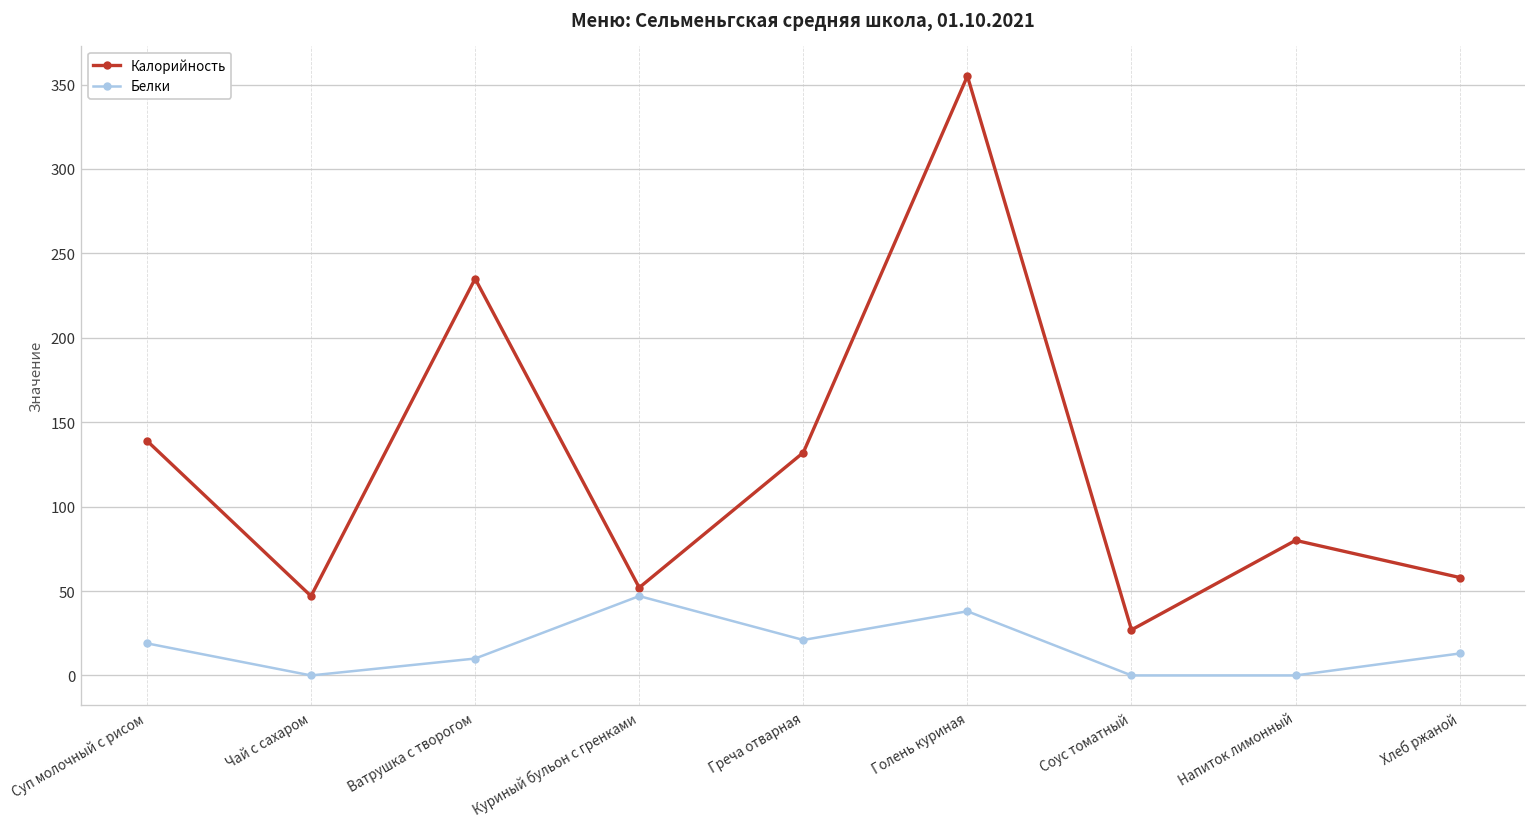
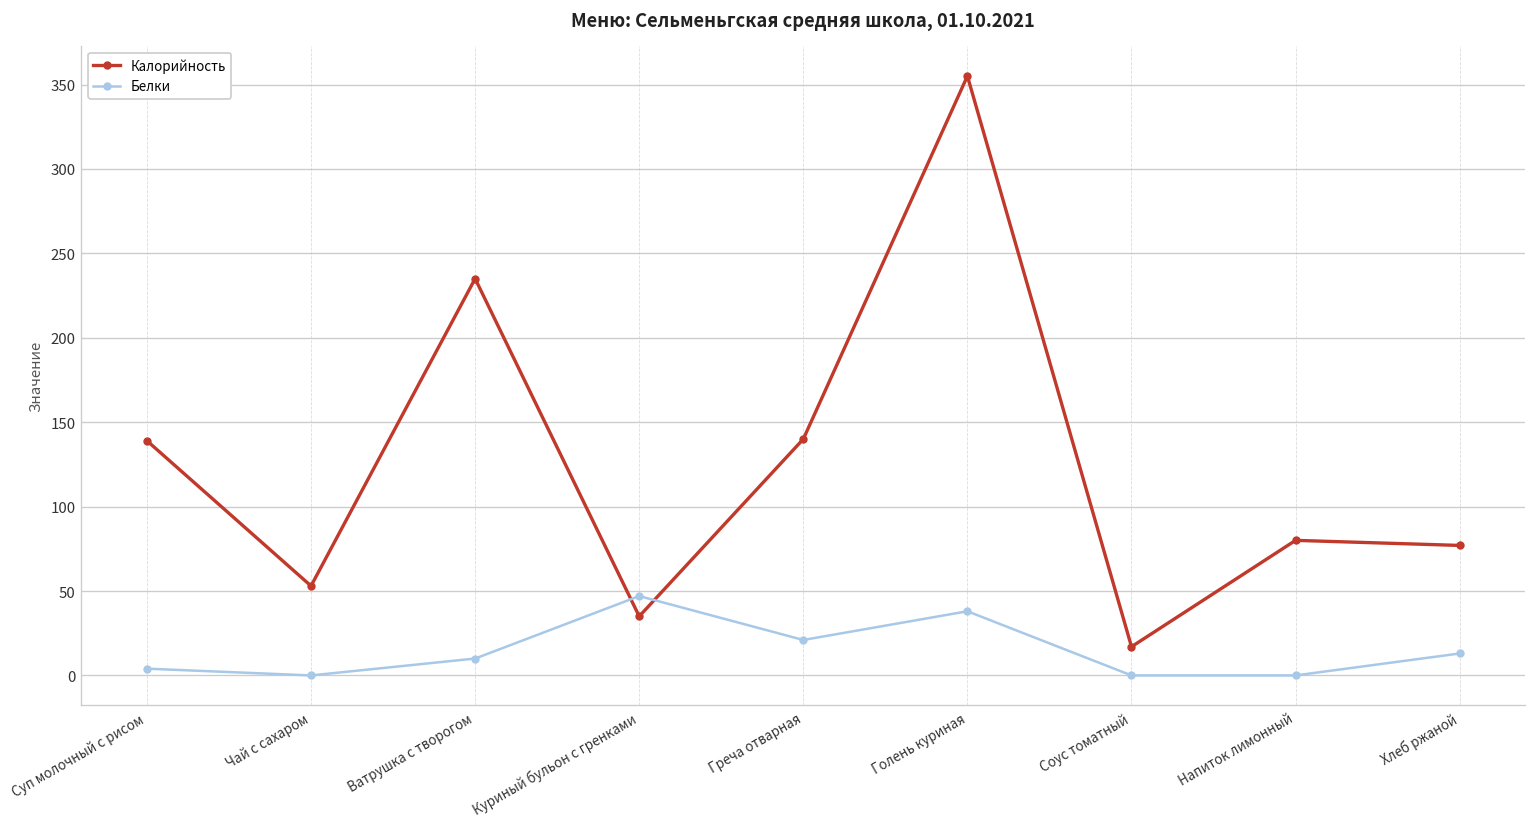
Белки, Суп молочный с рисом: 19 -> 4
Калорийность, Чай с сахаром: 47 -> 53
Калорийность, Куриный бульон с гренками: 52 -> 35
Калорийность, Греча отварная: 132 -> 140
Калорийность, Соус томатный: 27 -> 17
Калорийность, Хлеб ржаной: 58 -> 77
